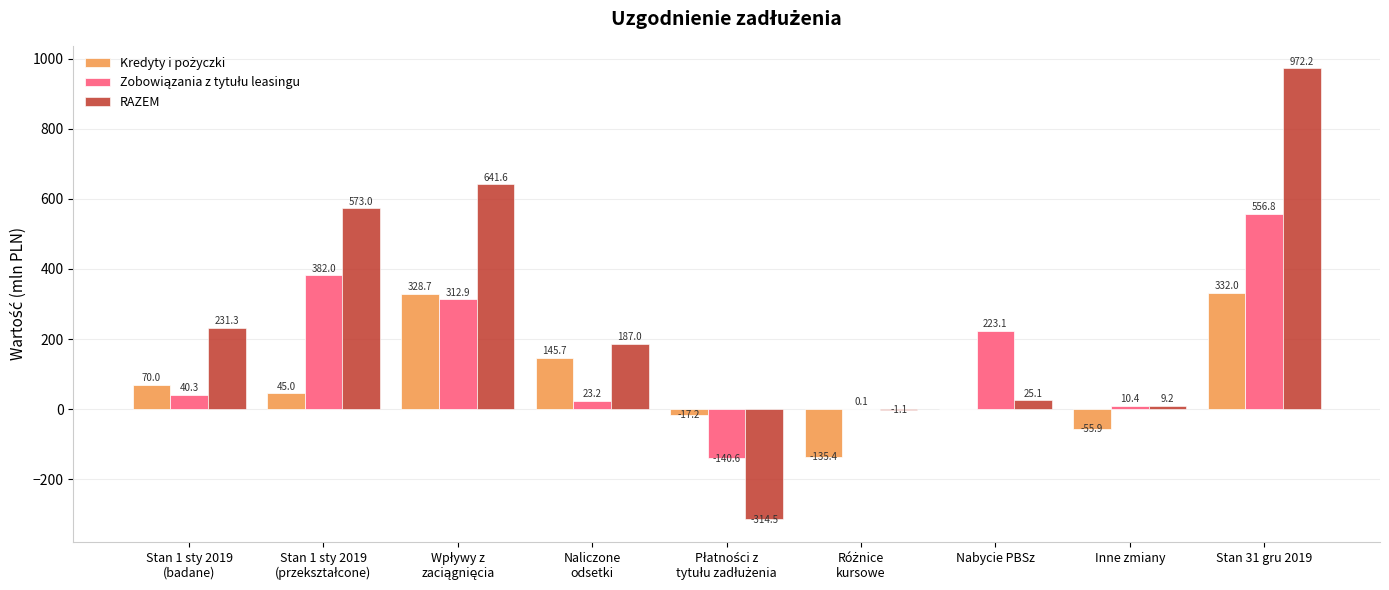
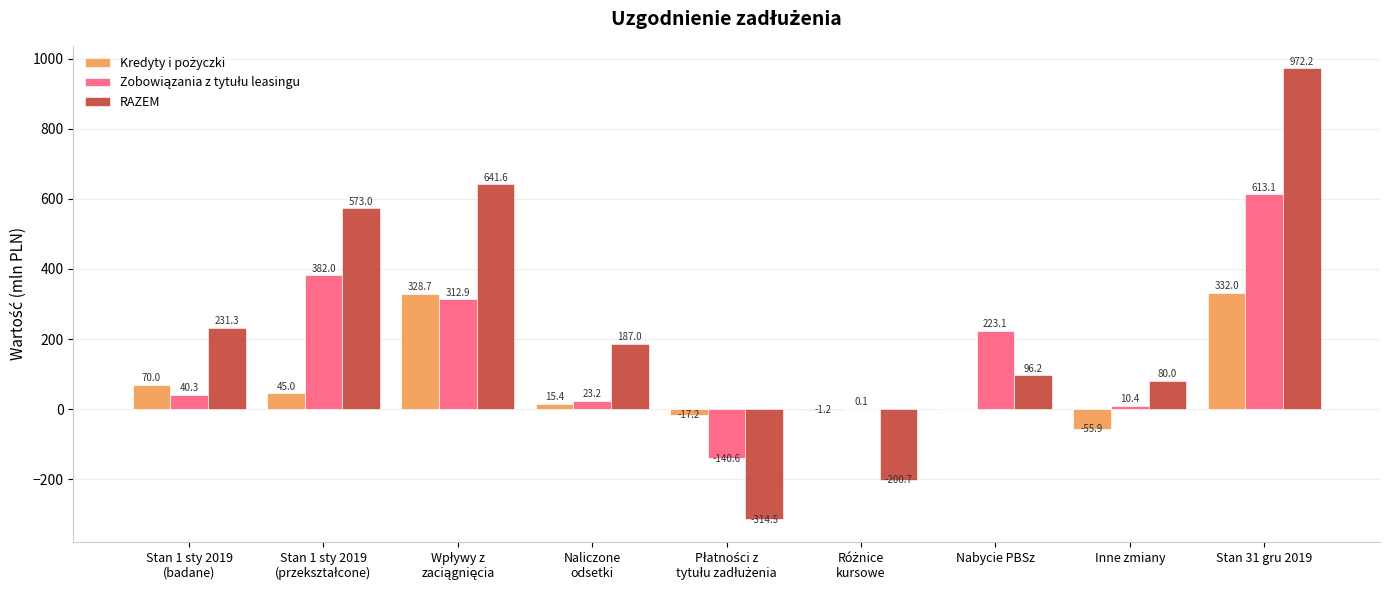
Kredyty i pożyczki, Naliczone odsetki: 145.7 -> 15.4
Kredyty i pożyczki, Różnice kursowe: -135.4 -> -1.2
RAZEM, Różnice kursowe: -1.1 -> -200.7
RAZEM, Nabycie PBSz: 25.1 -> 96.2
RAZEM, Inne zmiany: 9.2 -> 80.0
Zobowiązania z tytułu leasingu, Stan 31 gru 2019: 556.8 -> 613.1
